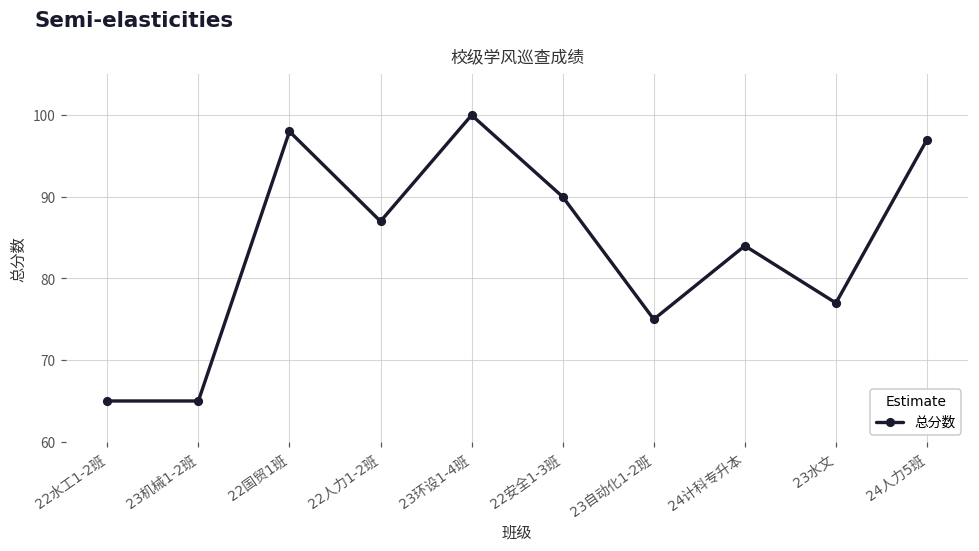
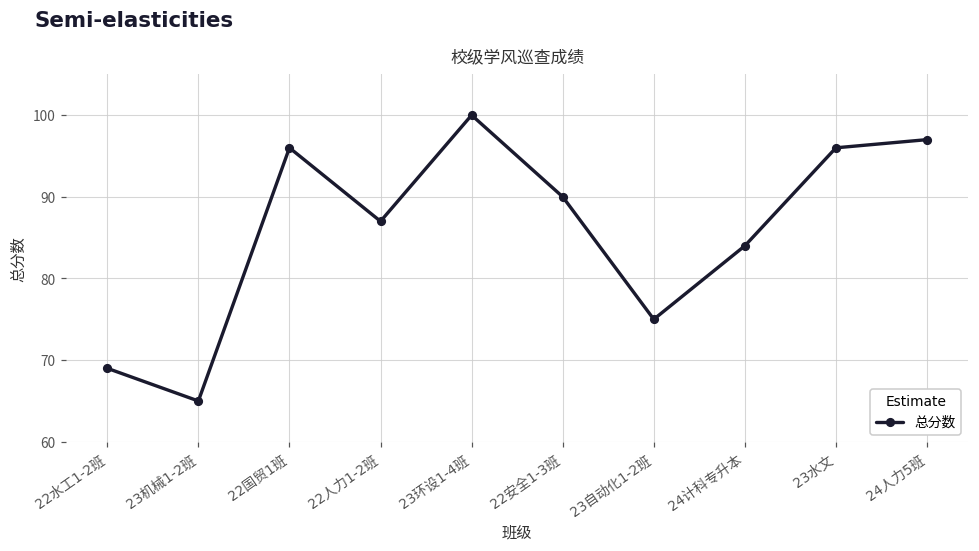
22水工1-2班: 65 -> 69
22国贸1班: 98 -> 96
23水文: 77 -> 96
